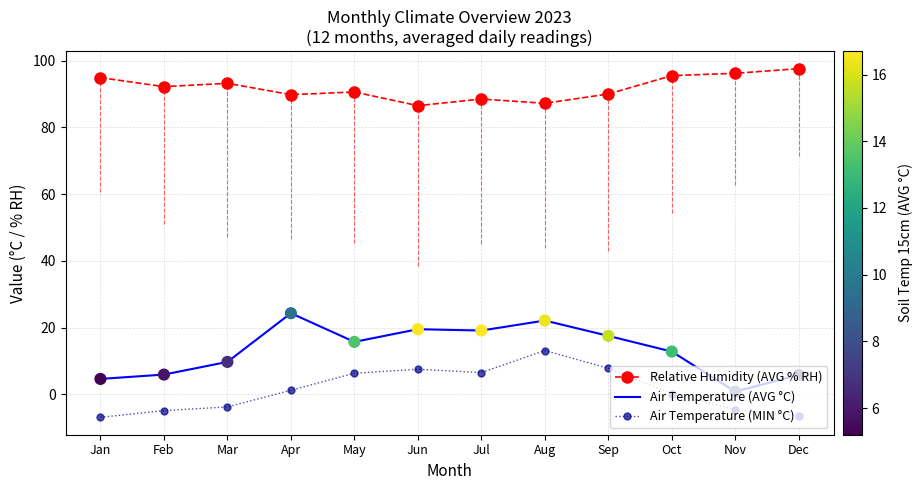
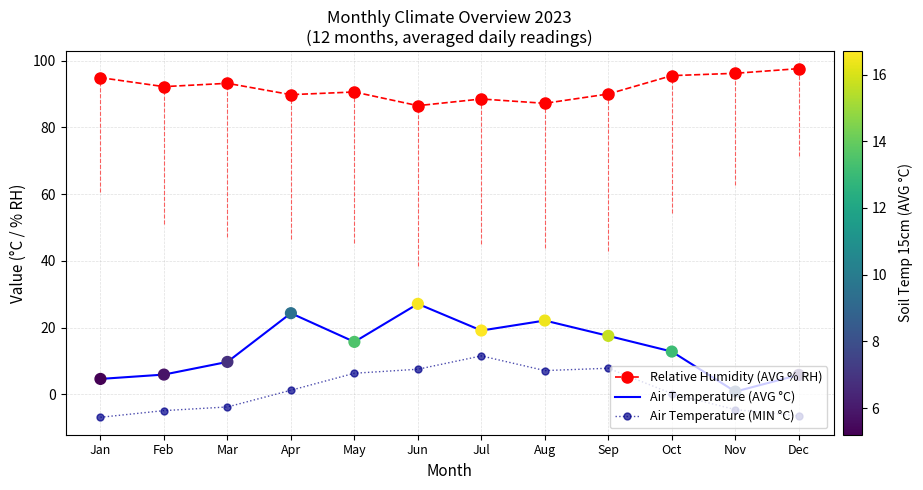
Air Temperature (AVG °C), Jun: 20 -> 27
Air Temperature (MIN °C), Jul: 7 -> 12
Air Temperature (MIN °C), Aug: 13 -> 7
